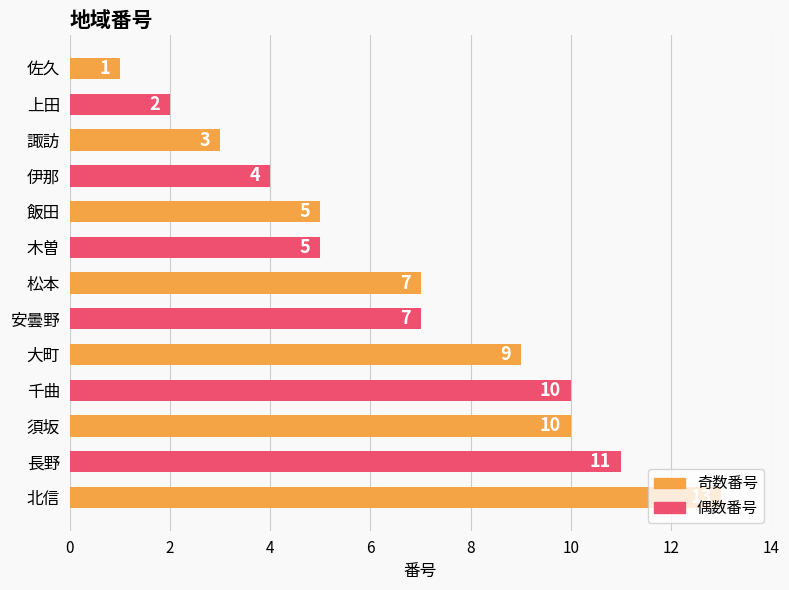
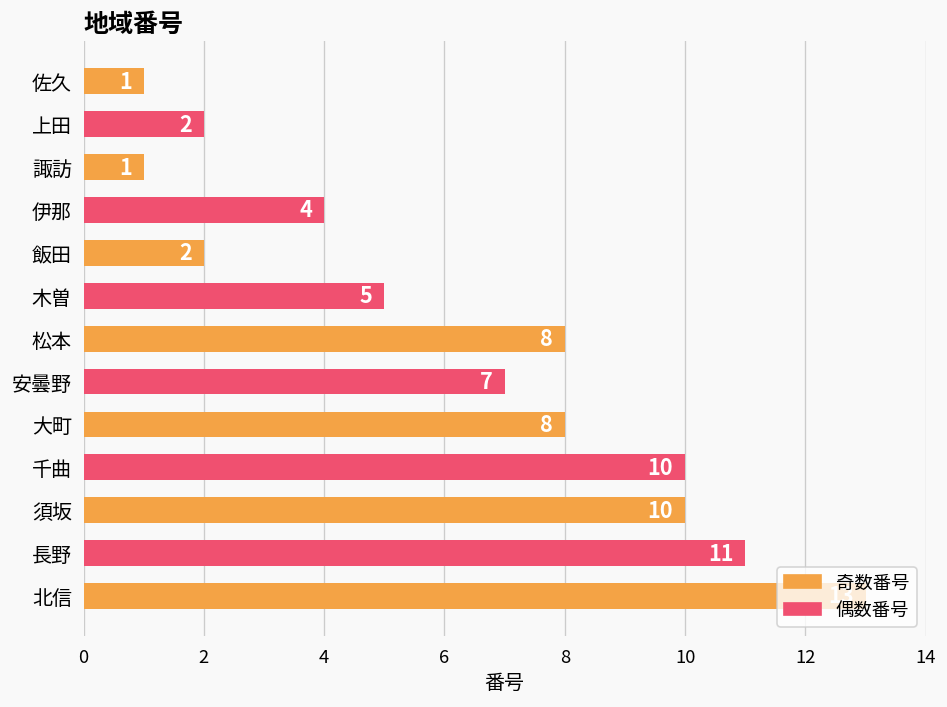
諏訪: 3 -> 1
飯田: 5 -> 2
松本: 7 -> 8
大町: 9 -> 8
